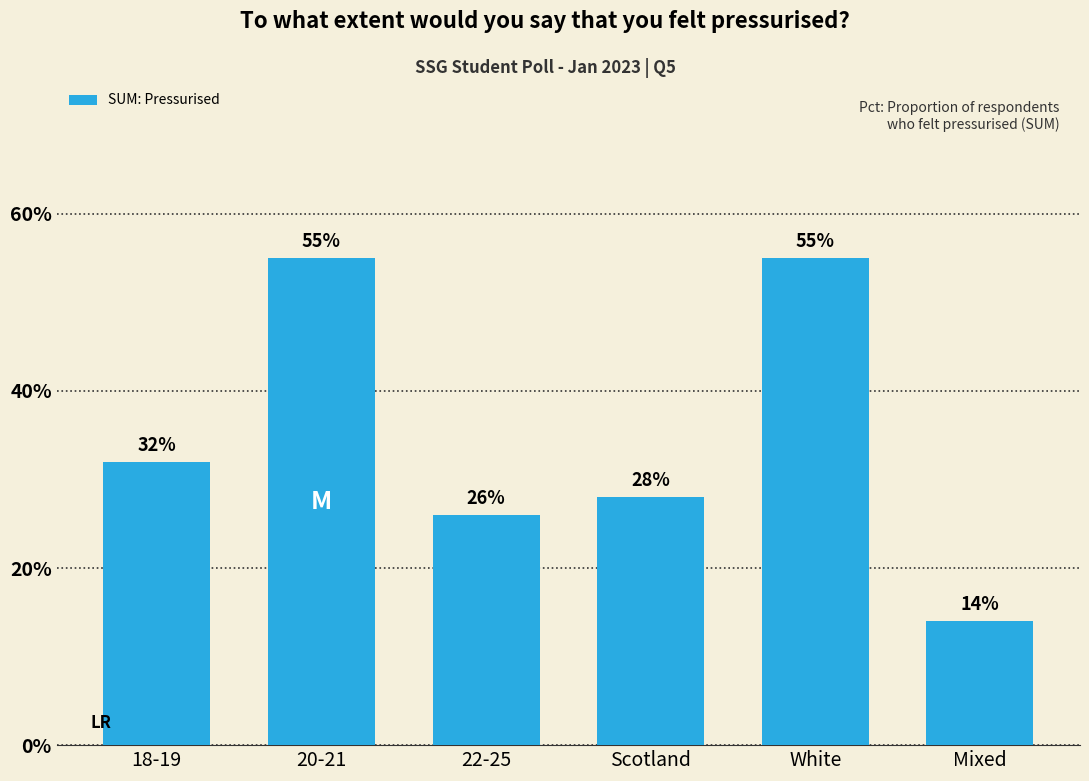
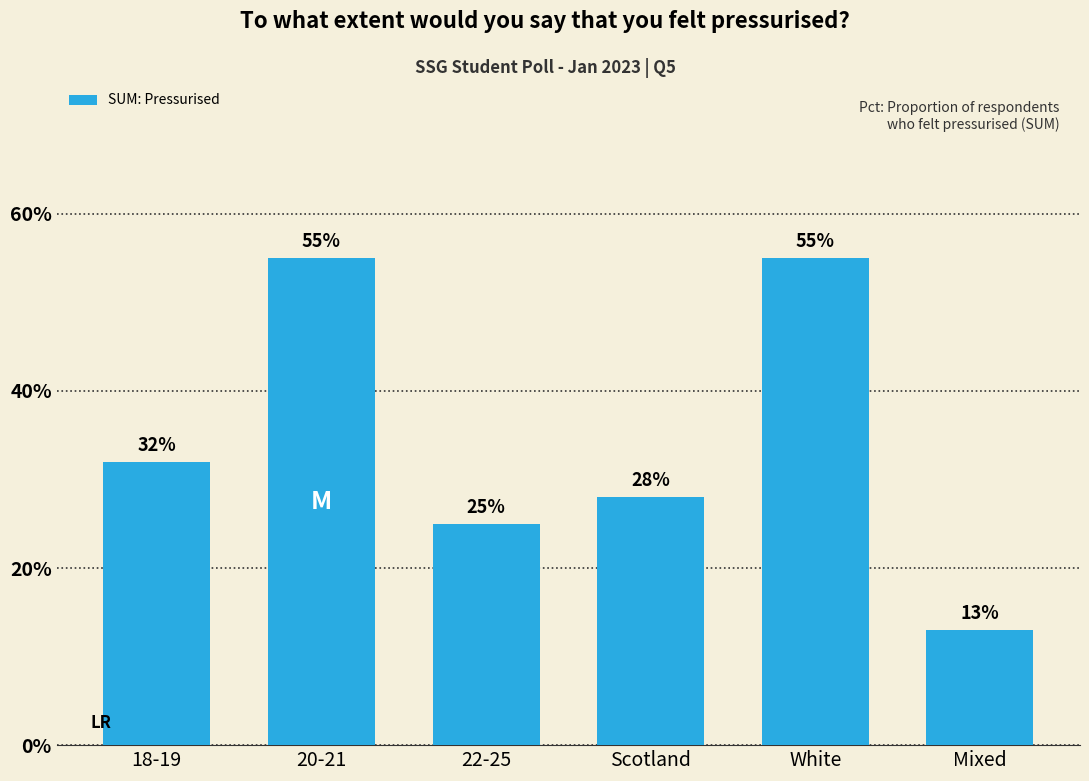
22-25: 26% -> 25%
Mixed: 14% -> 13%
